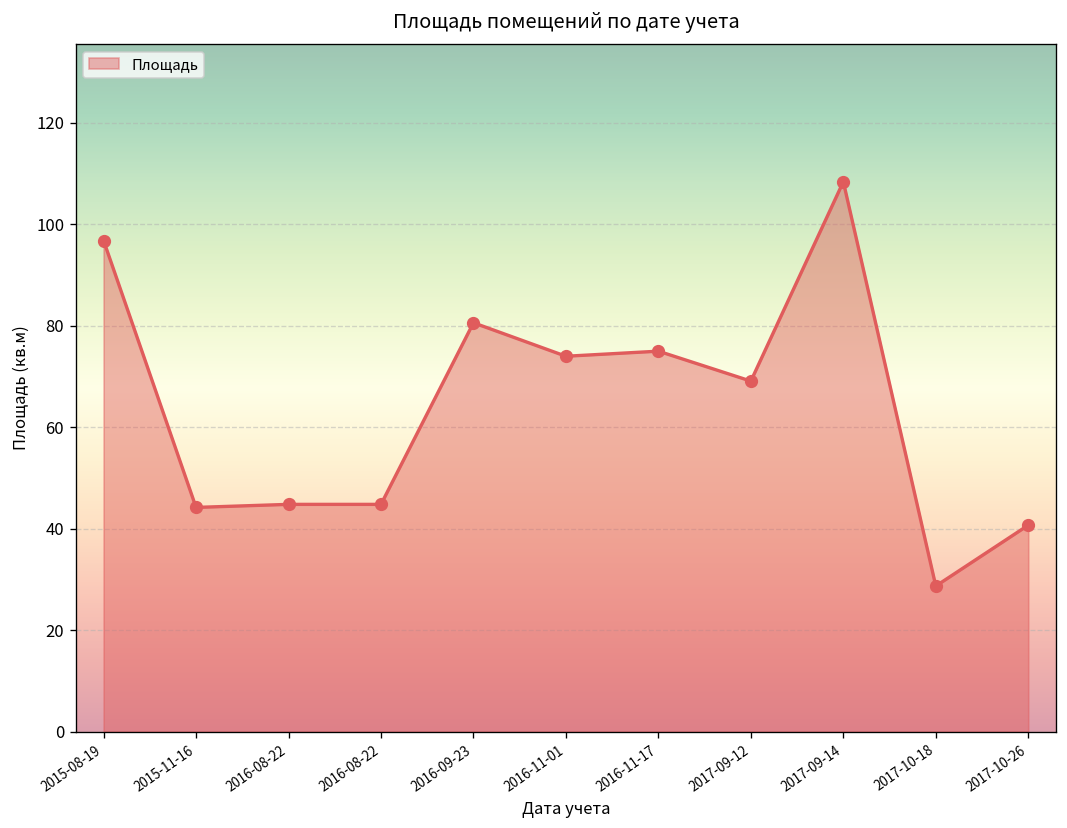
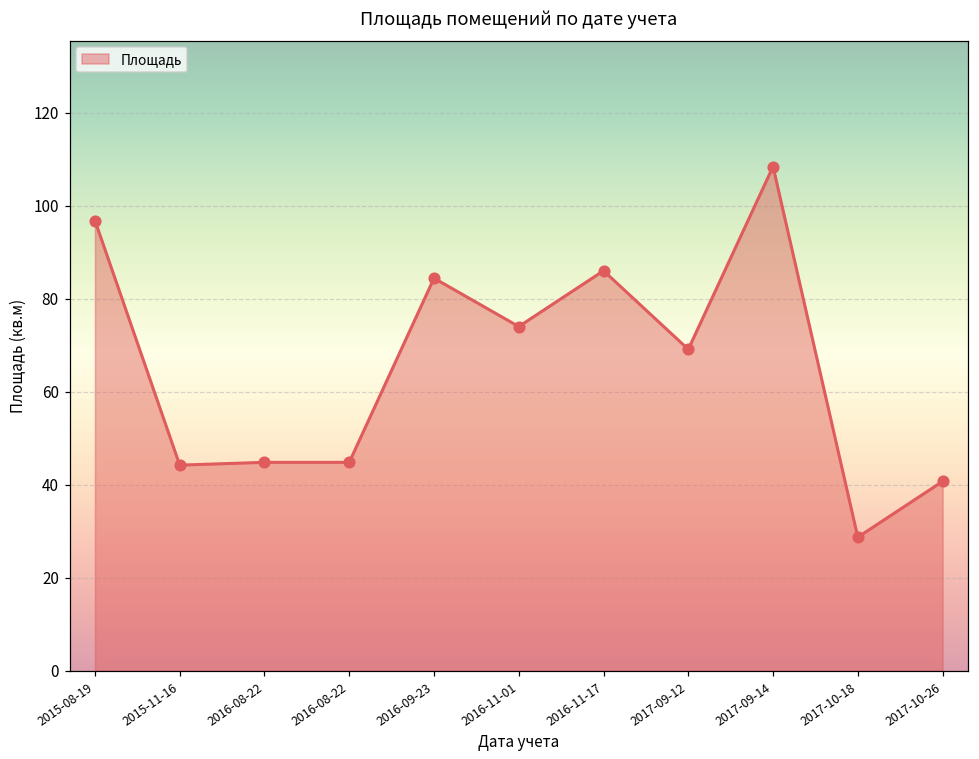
2016-09-23: 81 -> 84
2016-11-17: 75 -> 86
